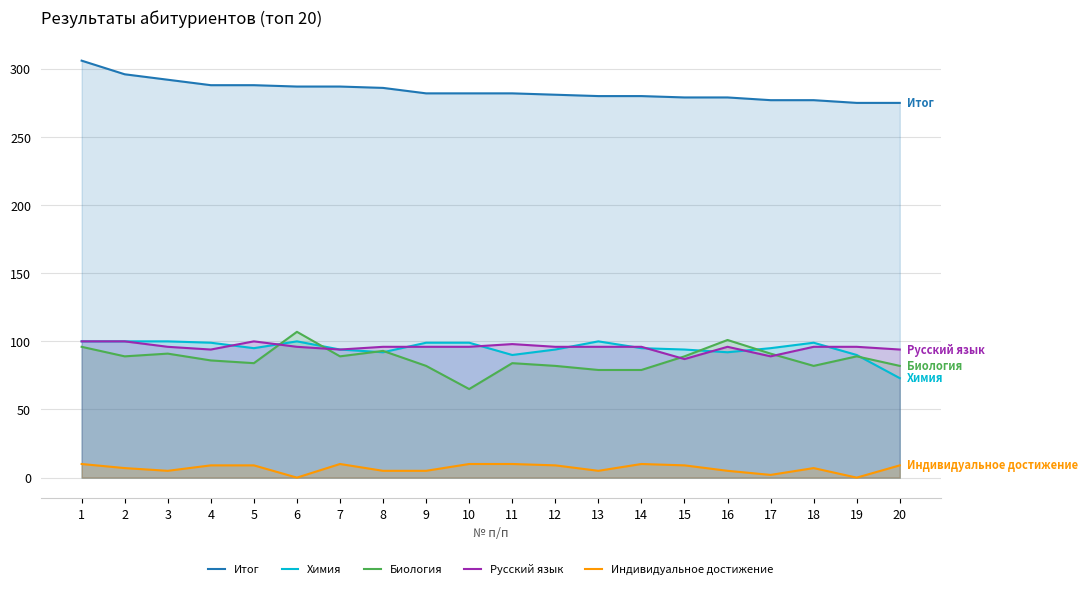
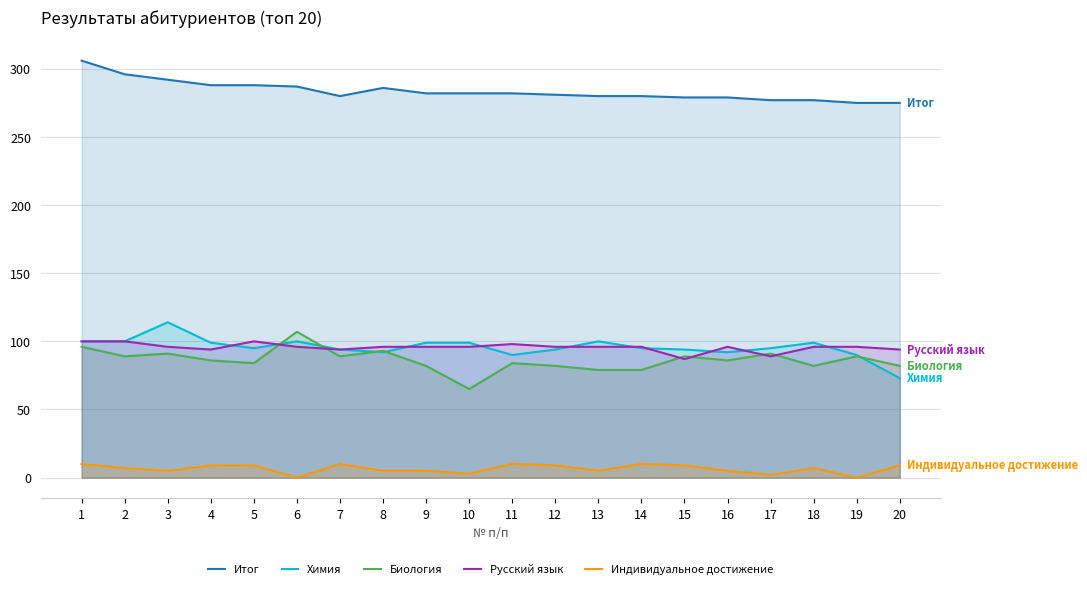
Химия, 3: 100 -> 114
Итог, 7: 287 -> 280
Индивидуальное достижение, 10: 10 -> 3
Биология, 16: 101 -> 86
